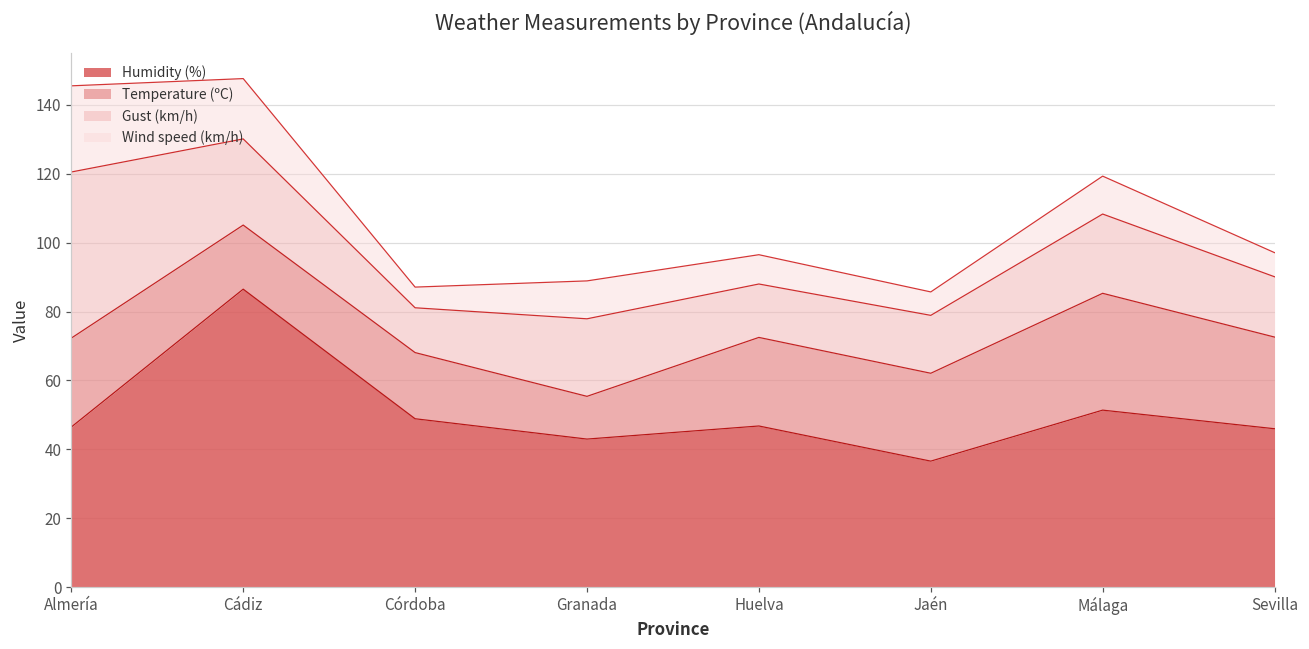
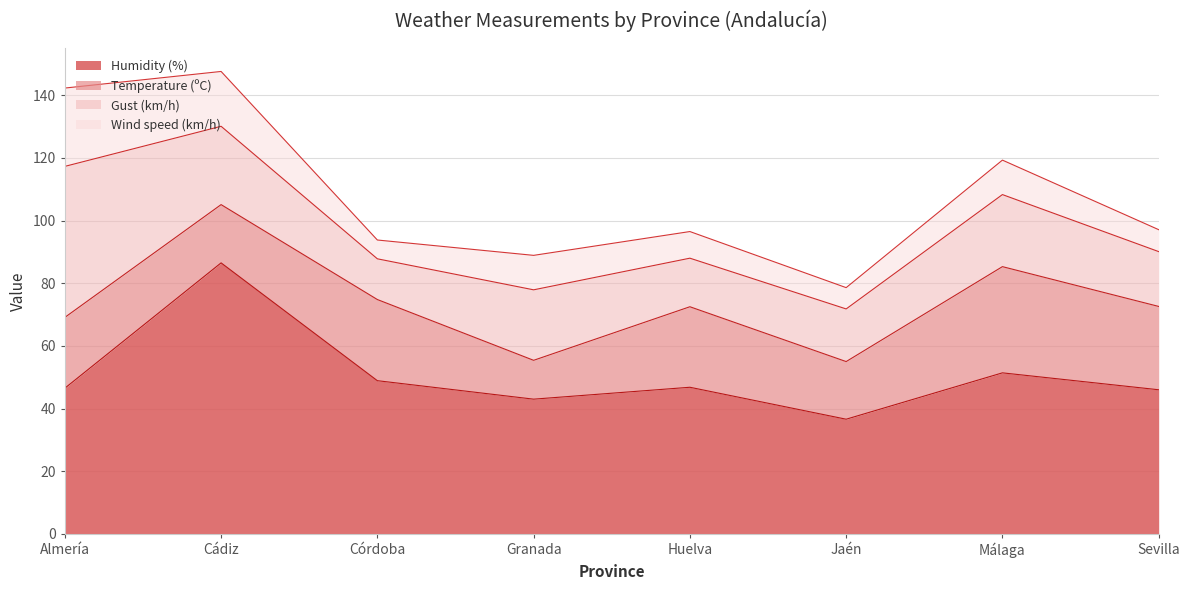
Temperature (ºC), Almería: 26 -> 23
Temperature (ºC), Córdoba: 19 -> 26
Temperature (ºC), Jaén: 26 -> 18
